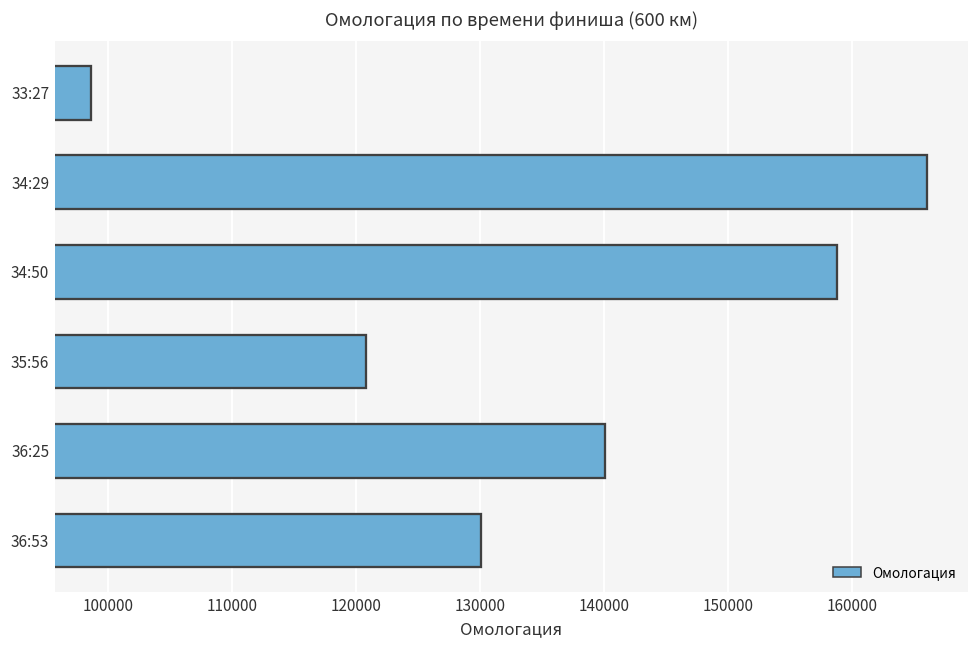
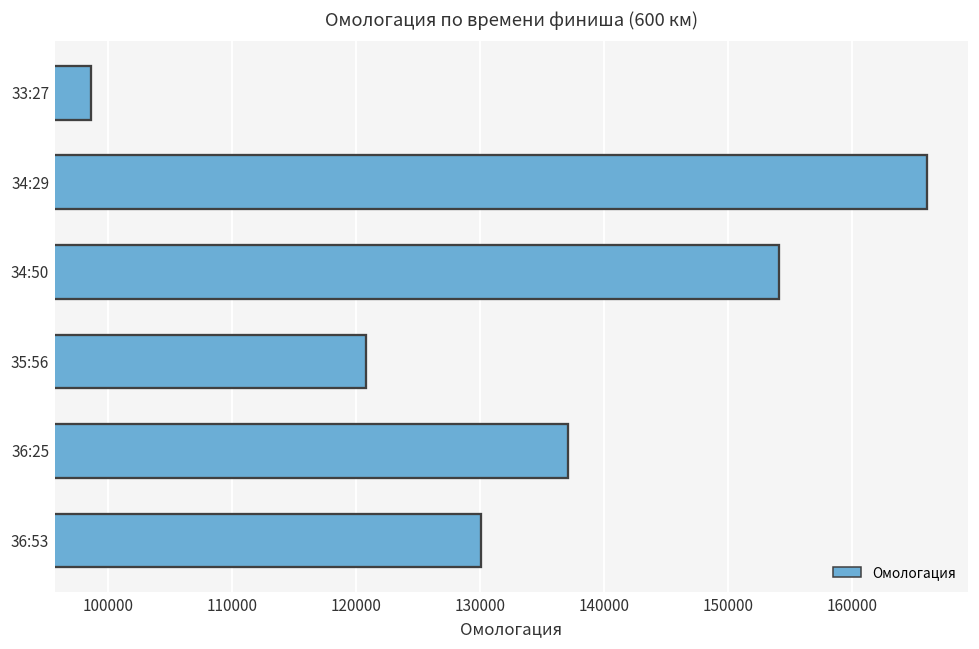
34:50: 158800 -> 154100
36:25: 140000 -> 137000
